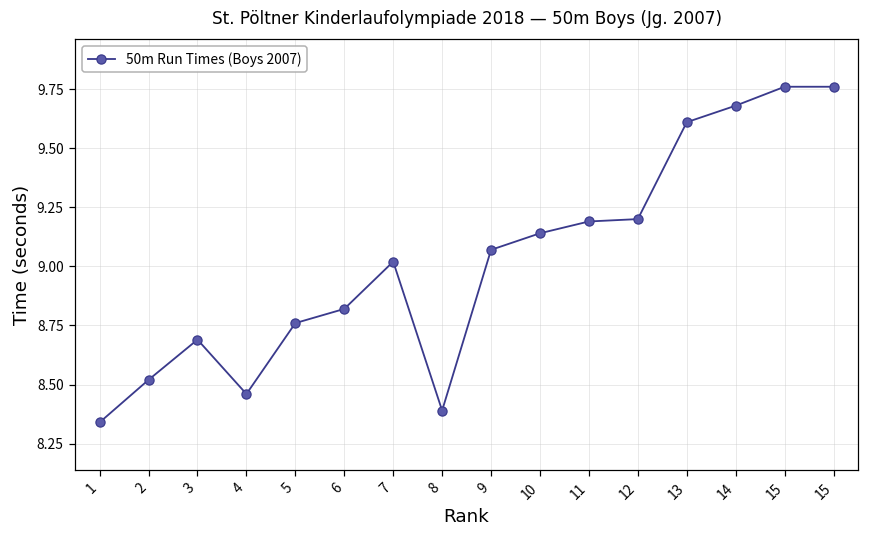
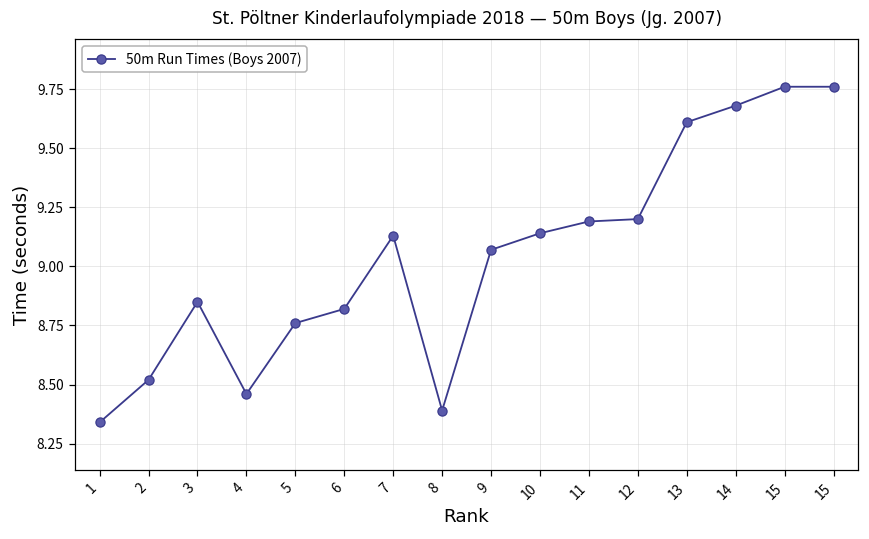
3: 8.69 -> 8.85
7: 9.02 -> 9.13
